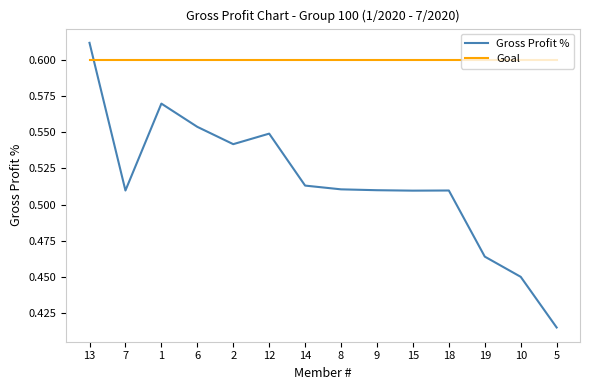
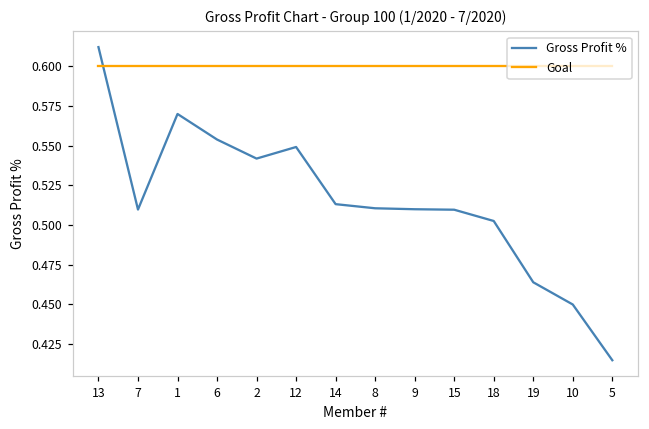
Gross Profit %, 18: 0.510 -> 0.503
